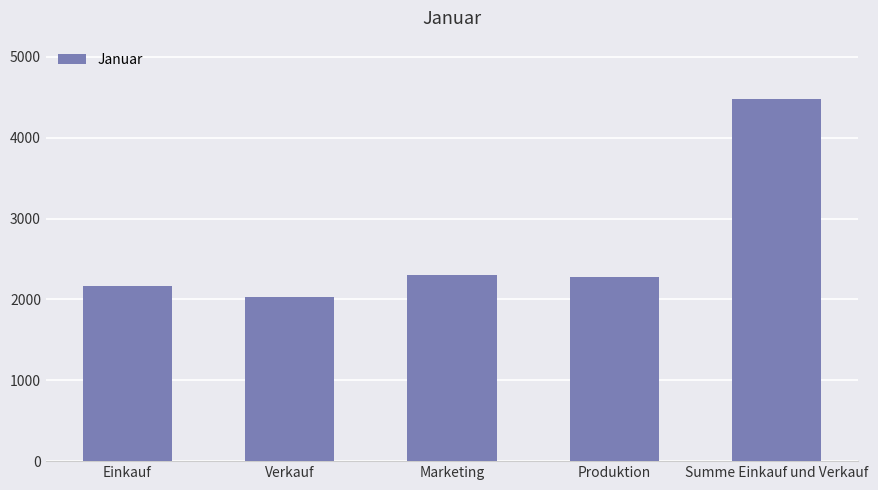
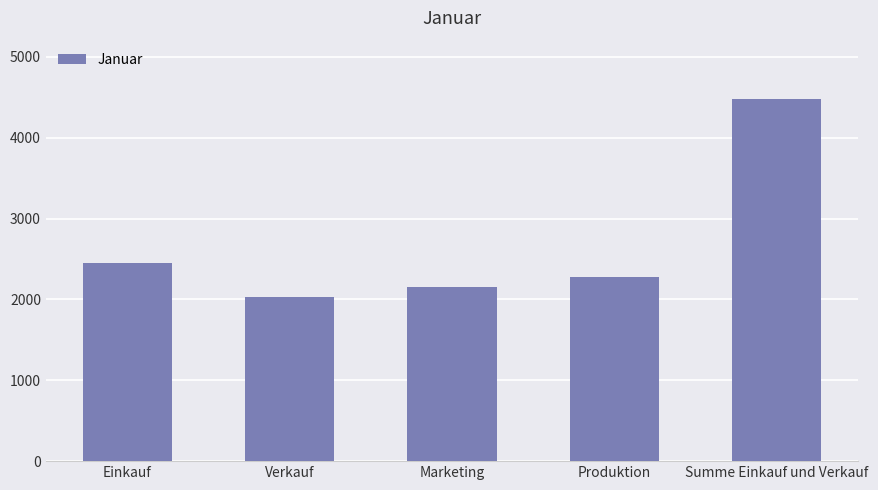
Einkauf: 2200 -> 2500
Marketing: 2300 -> 2200
